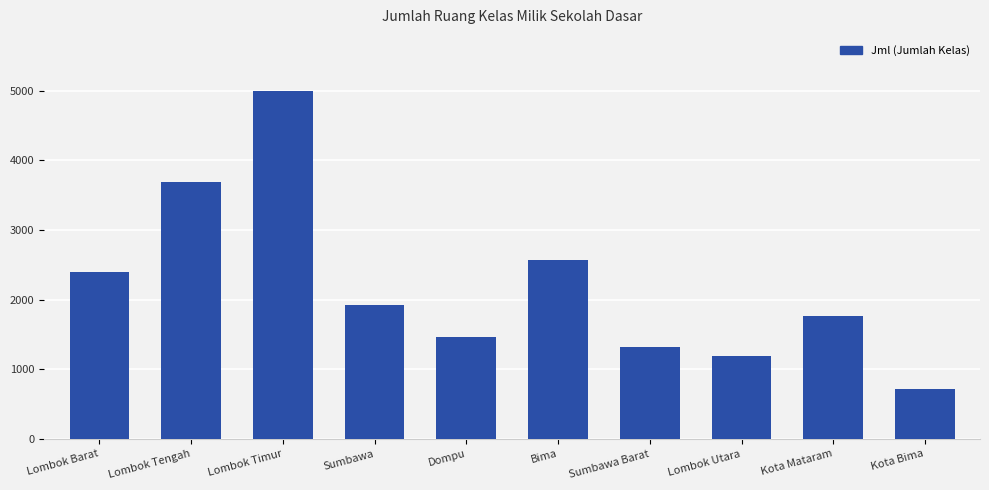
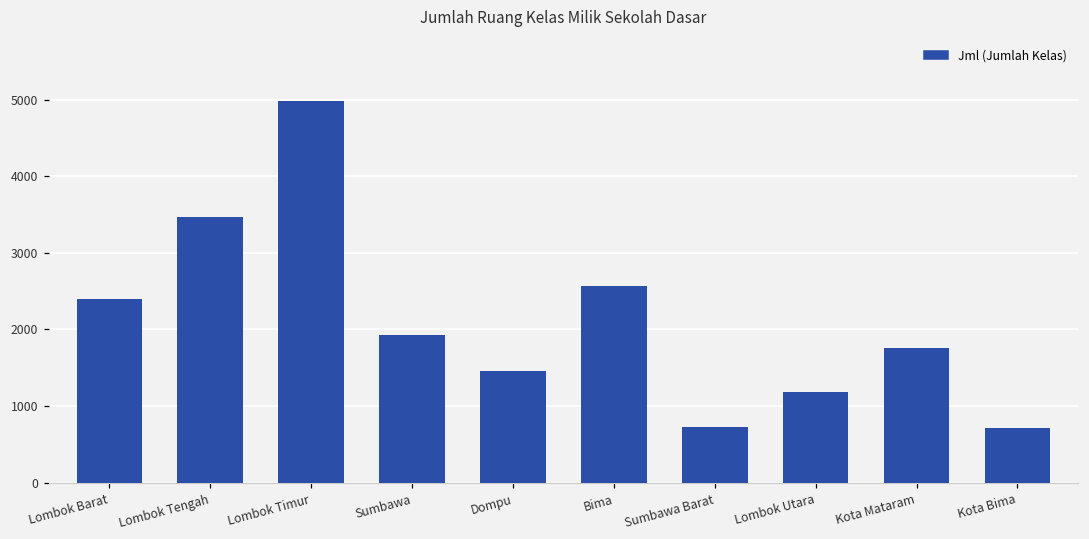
Lombok Tengah: 3700 -> 3500
Sumbawa Barat: 1300 -> 700
